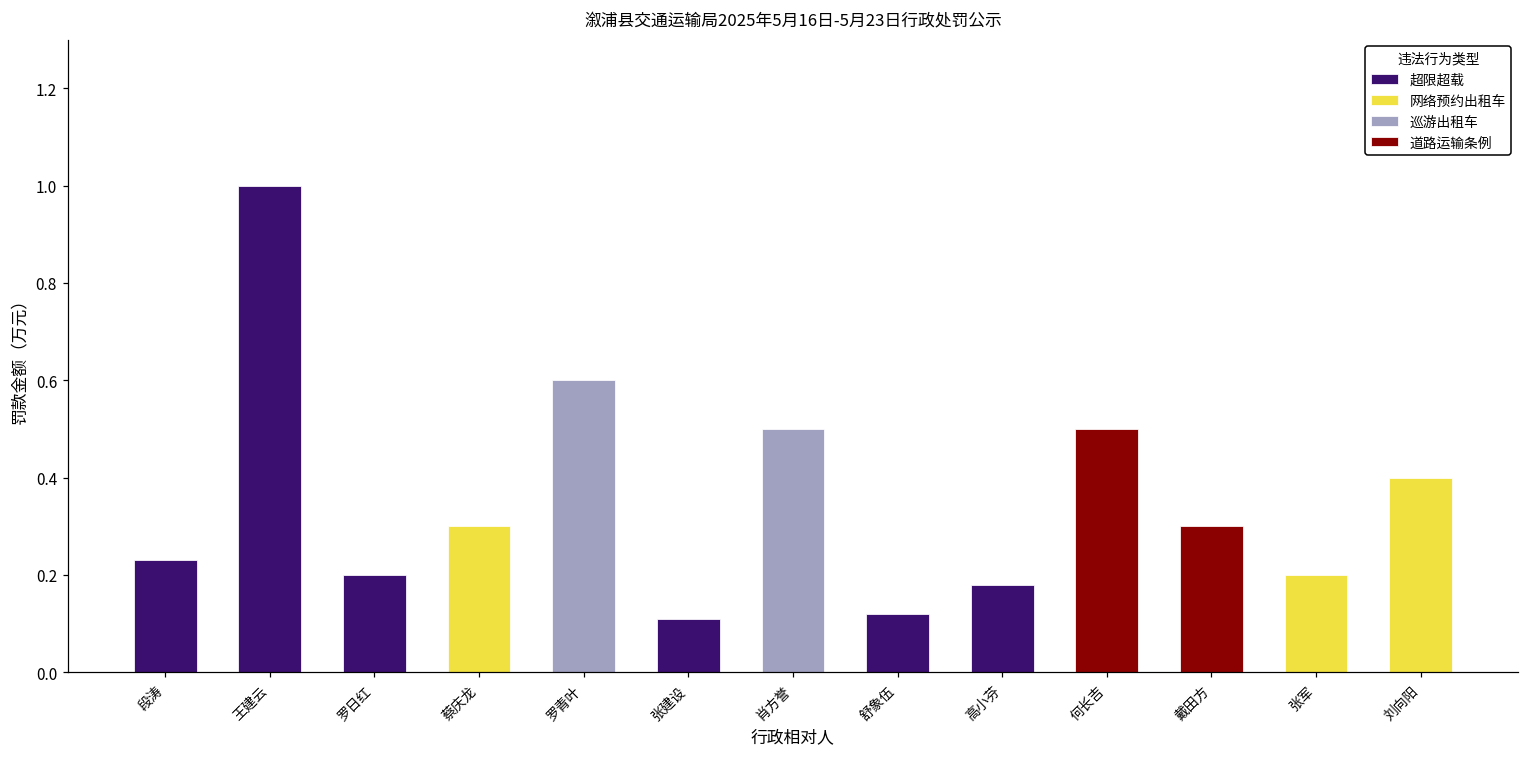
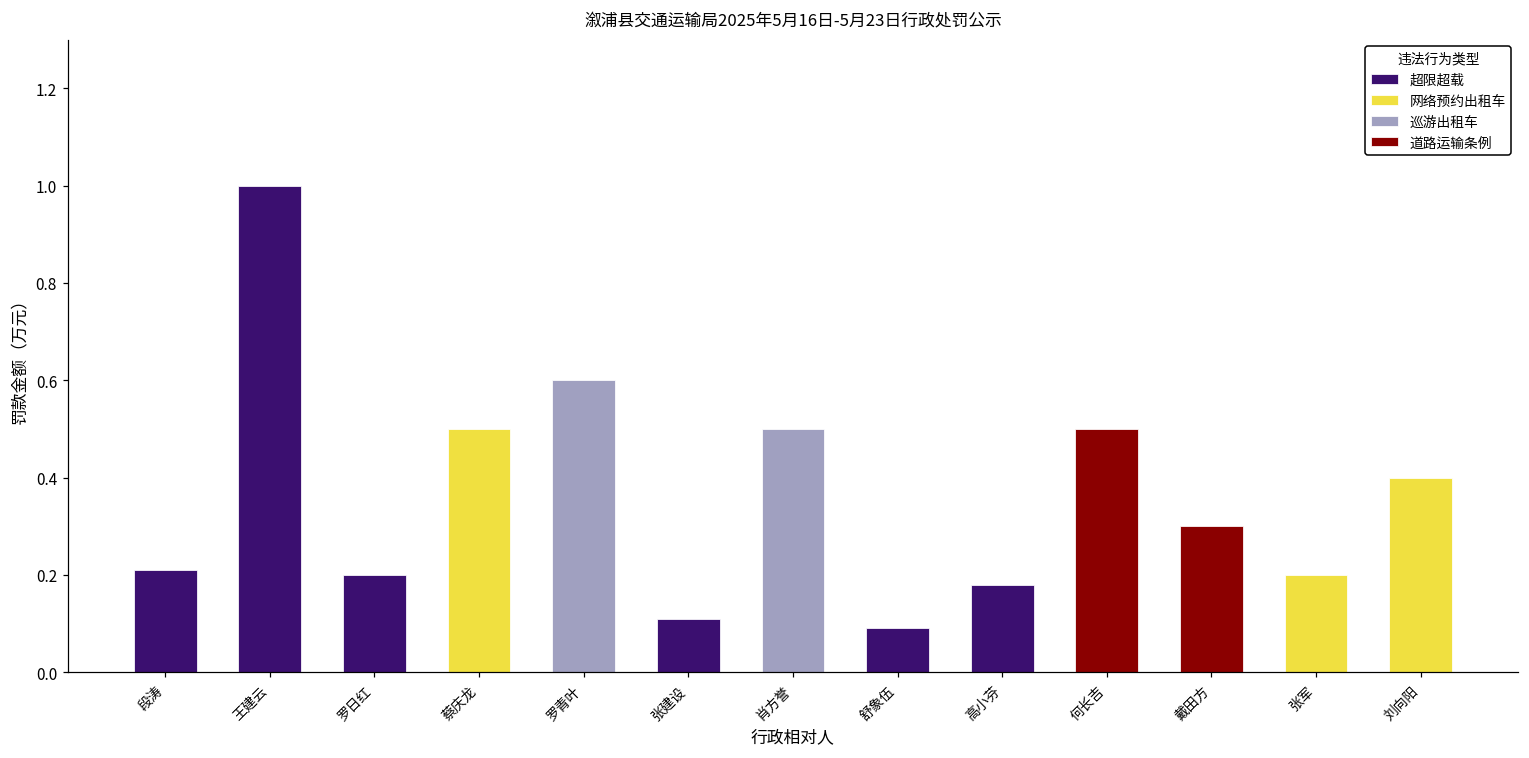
段涛: 0.23 -> 0.21
蔡庆龙: 0.3 -> 0.5
舒象伍: 0.12 -> 0.09
